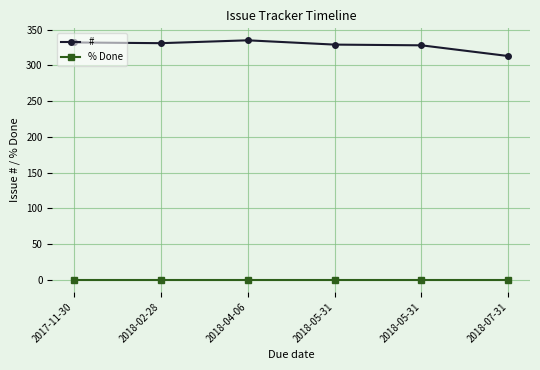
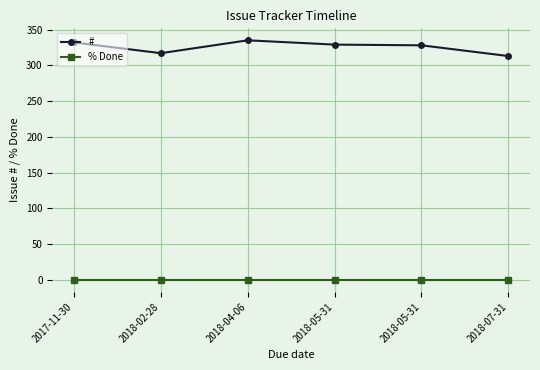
#, 2018-02-28: 330 -> 320
